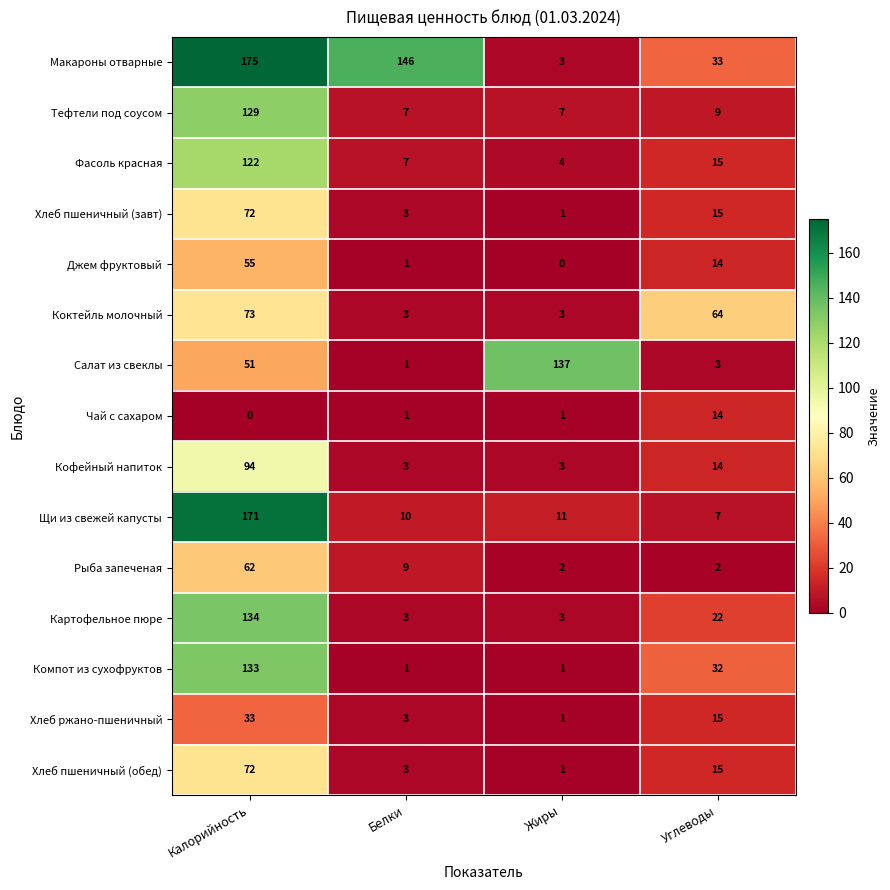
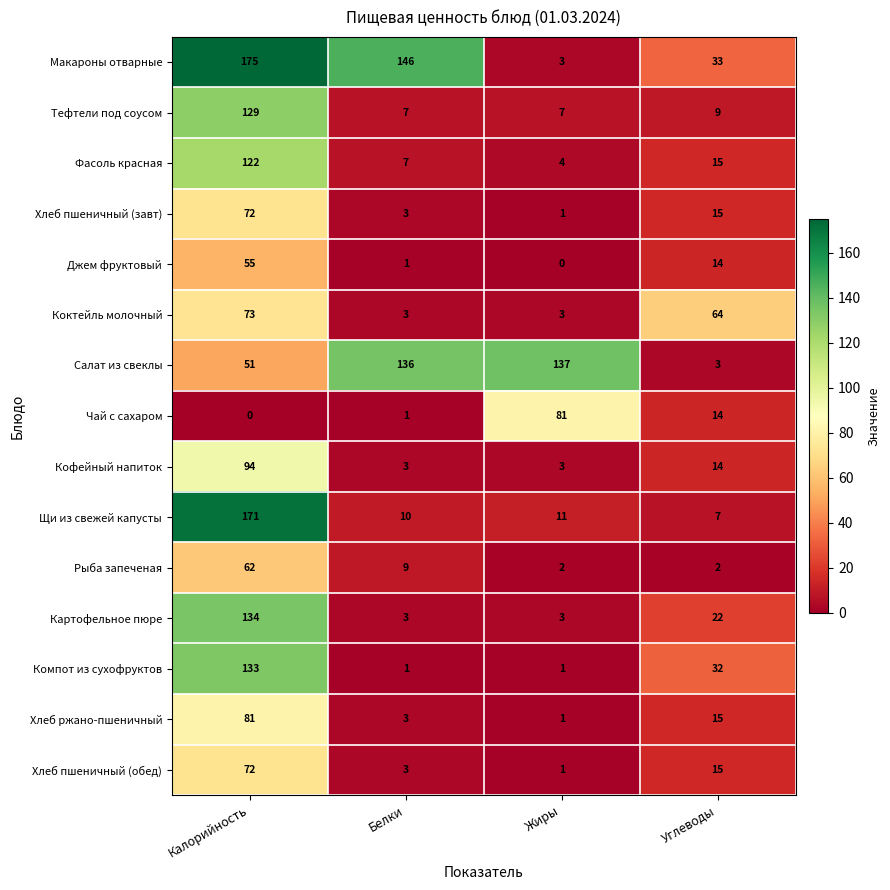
Салат из свеклы, Белки: 1 -> 136
Чай с сахаром, Жиры: 1 -> 81
Хлеб ржано-пшеничный, Калорийность: 33 -> 81
